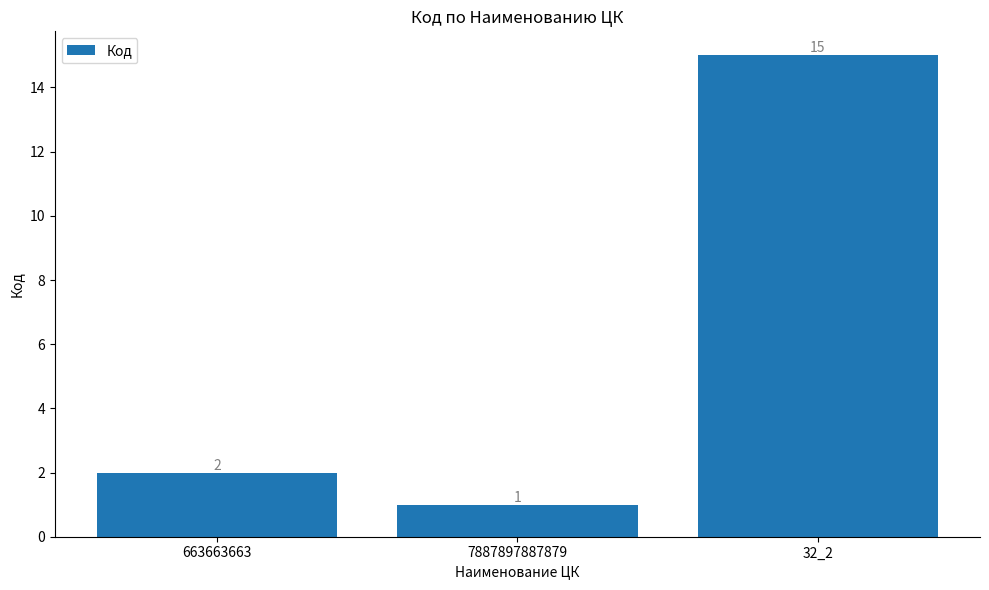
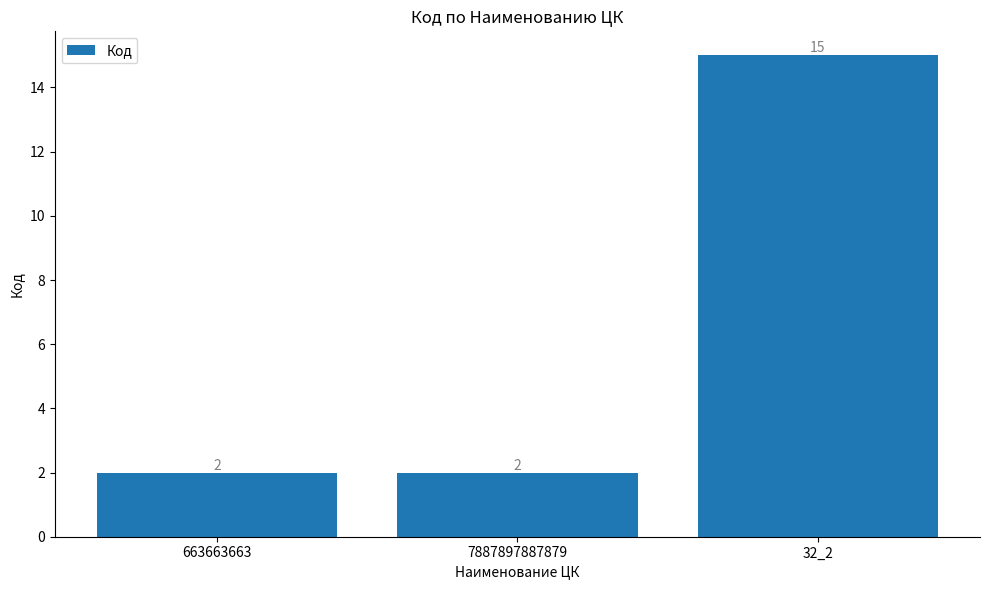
7887897887879: 1 -> 2
